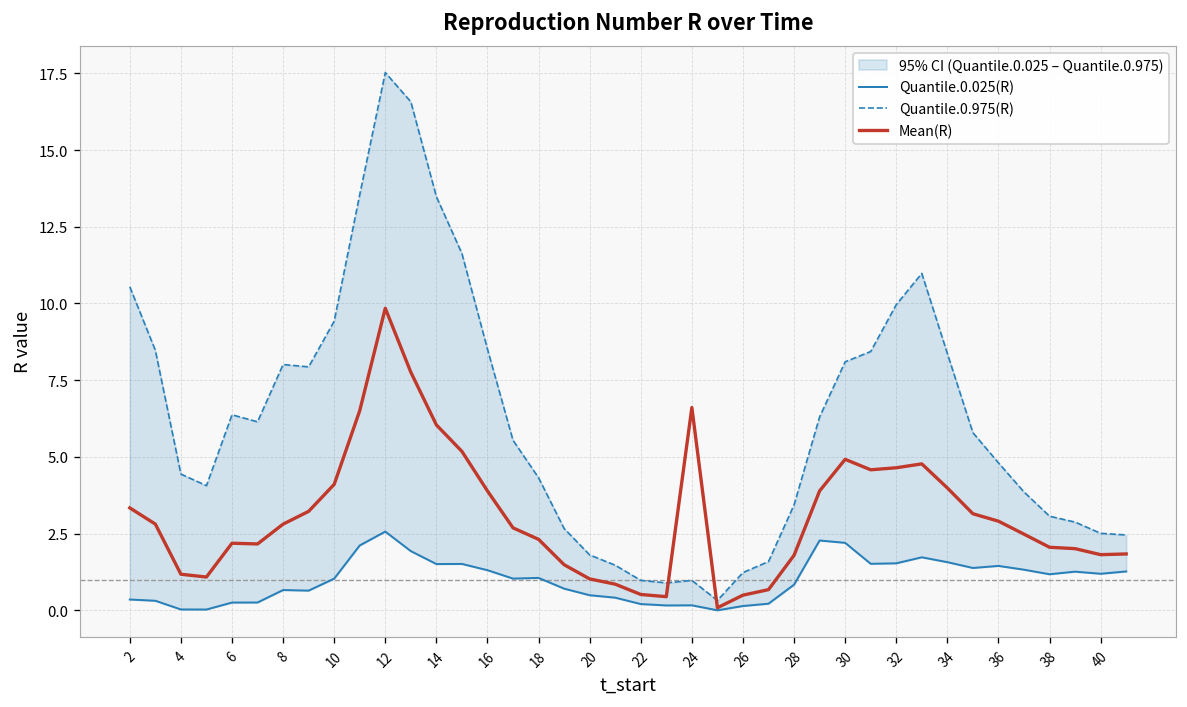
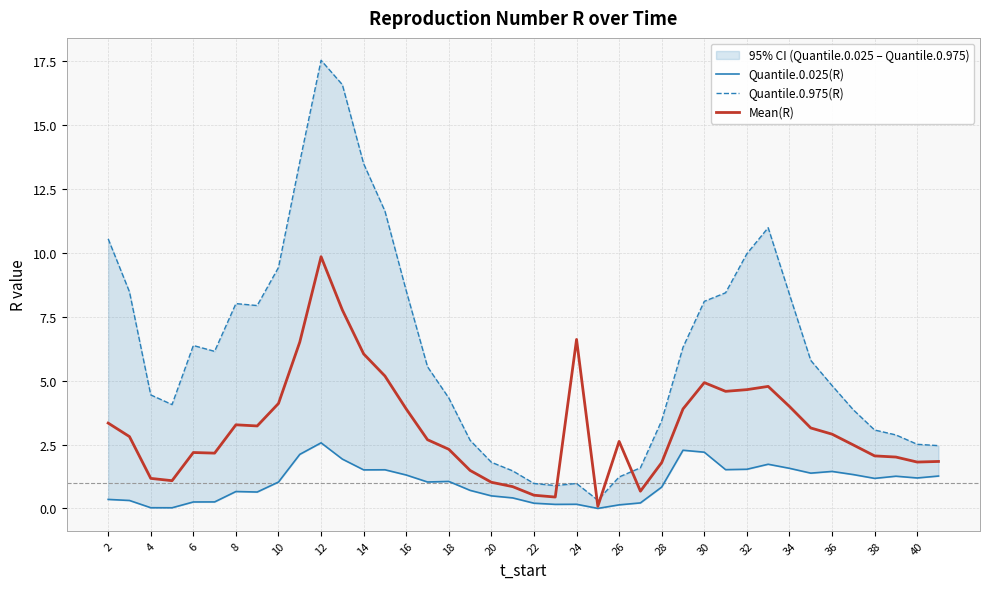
Mean(R), 8: 2.8 -> 3.3
Mean(R), 26: 0.5 -> 2.6
